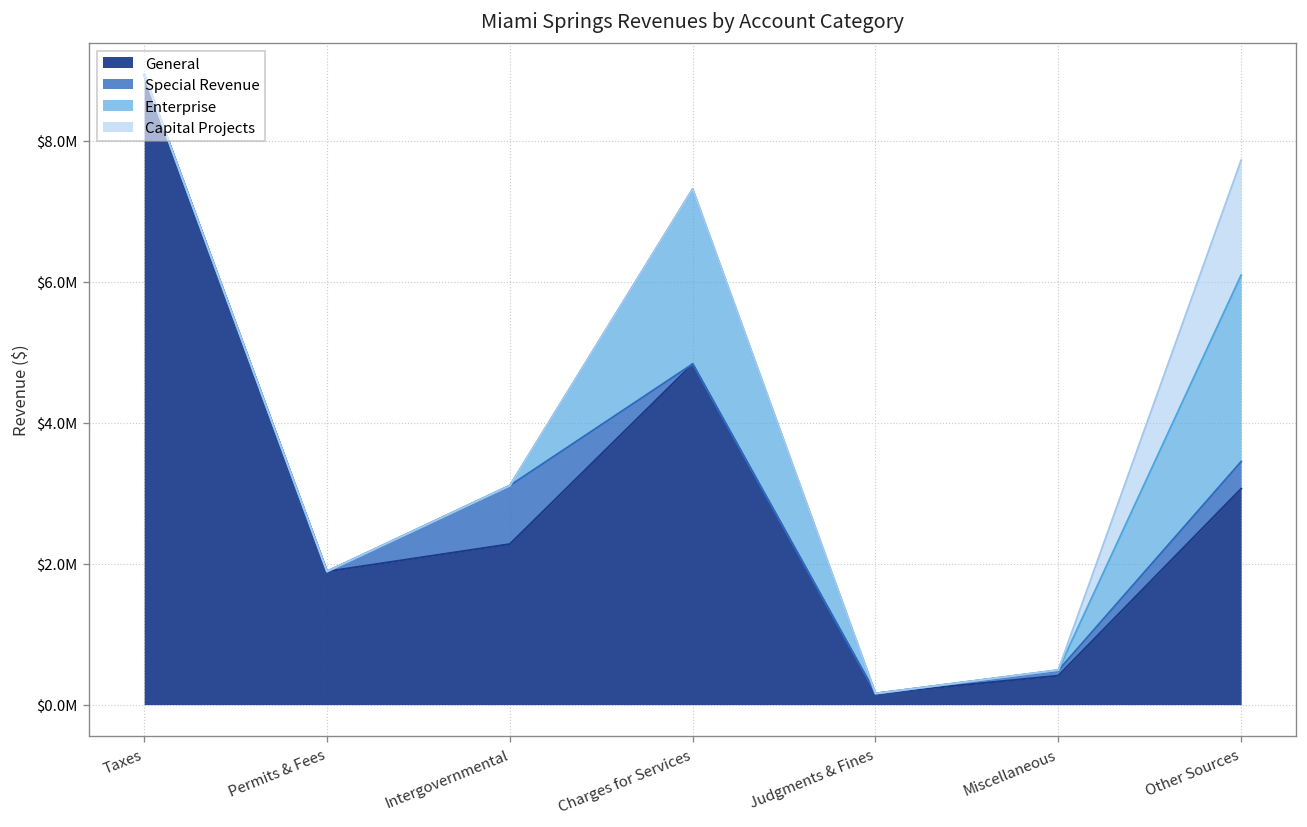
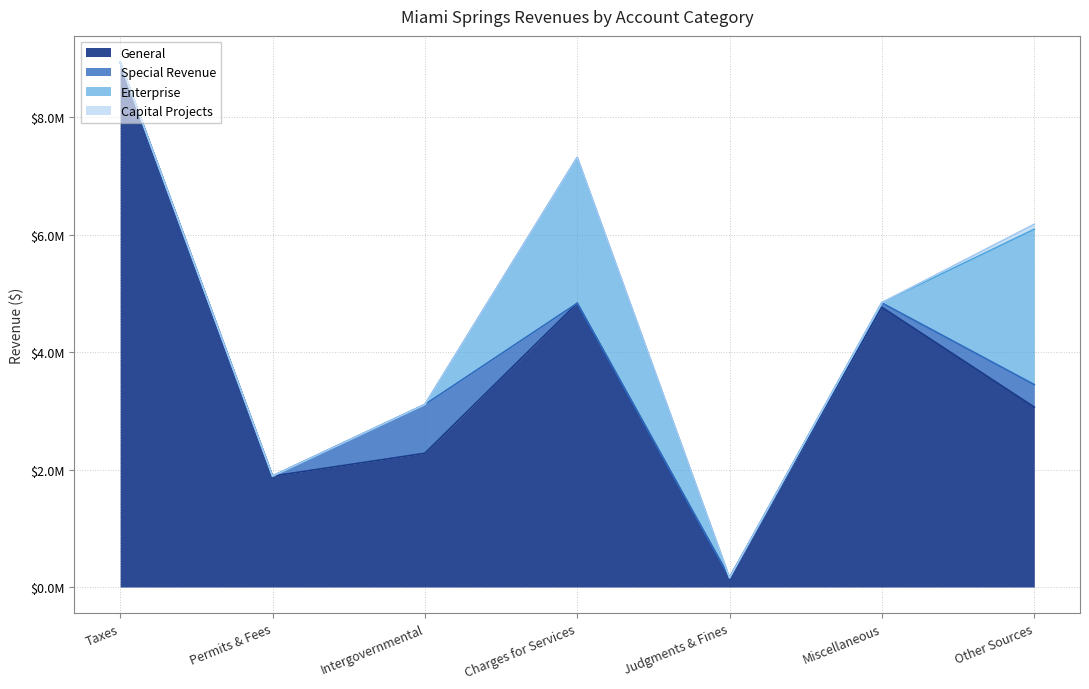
General, Miscellaneous: $400000 -> $4800000
Capital Projects, Other Sources: $1600000 -> $100000
